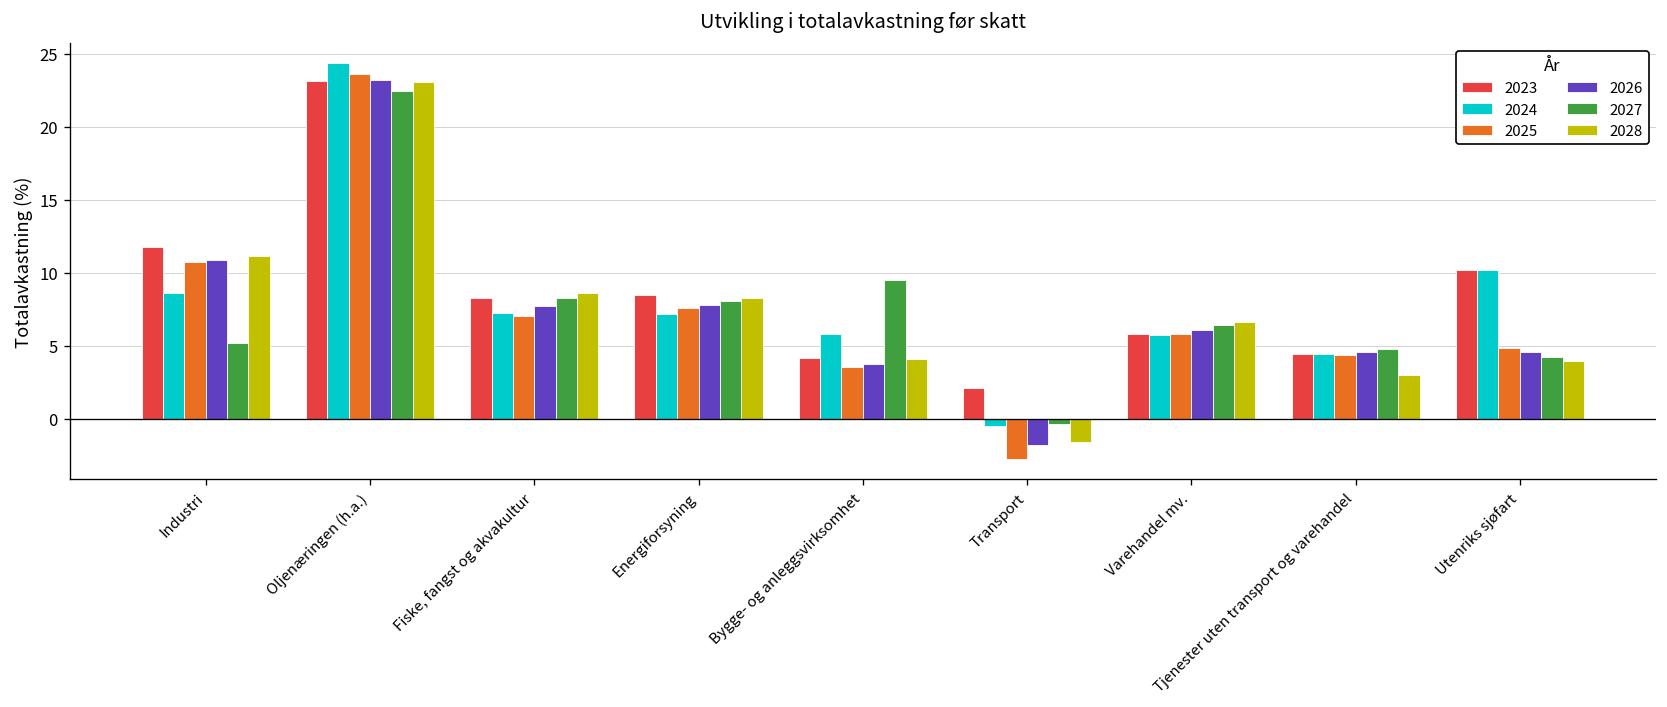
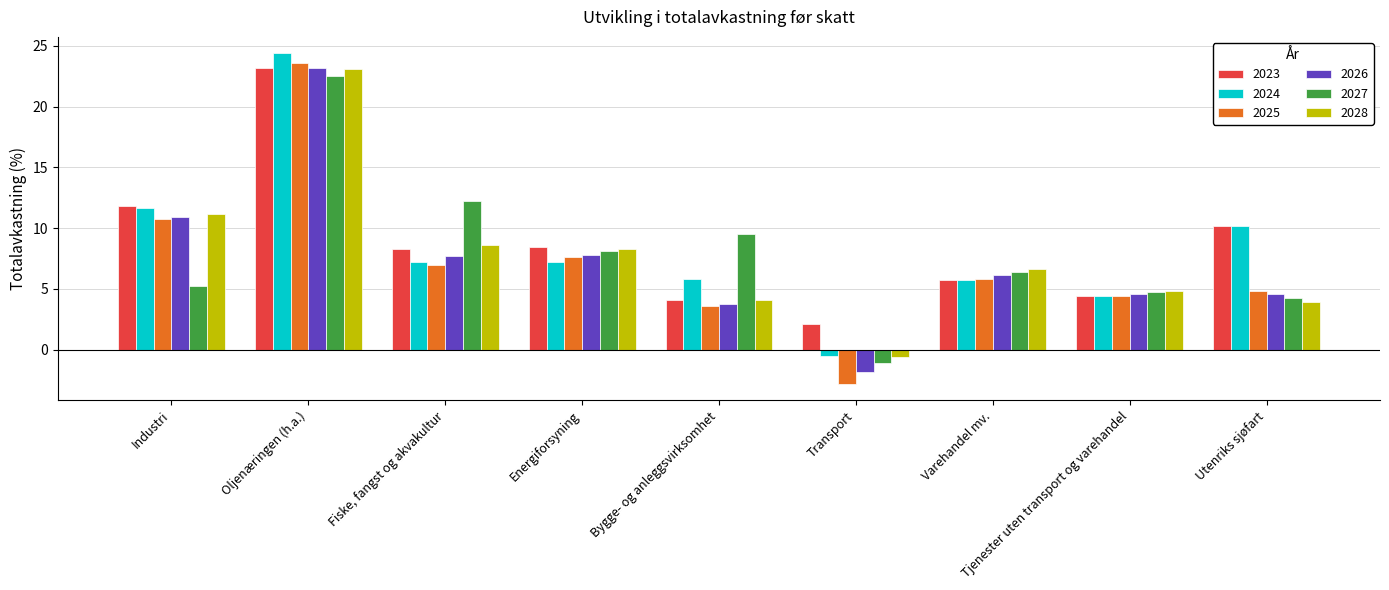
2024, Industri: 8.6 -> 11.7
2027, Fiske, fangst og akvakultur: 8.3 -> 12.2
2027, Transport: -0.4 -> -1.1
2028, Transport: -1.6 -> -0.6
2028, Tjenester uten transport og varehandel: 3.0 -> 4.8
